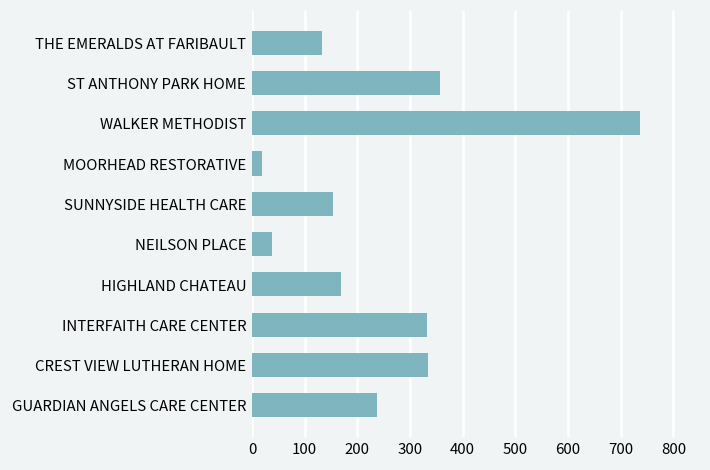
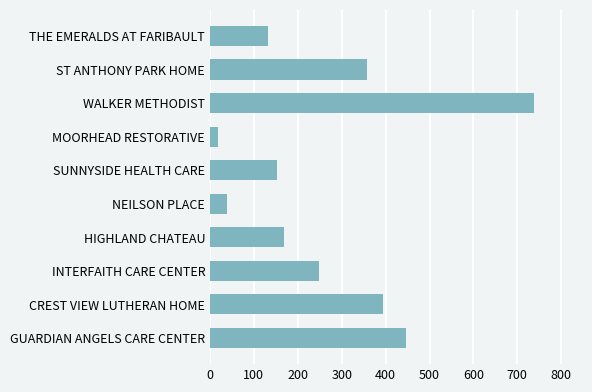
INTERFAITH CARE CENTER: 330 -> 250
CREST VIEW LUTHERAN HOME: 330 -> 400
GUARDIAN ANGELS CARE CENTER: 240 -> 450
